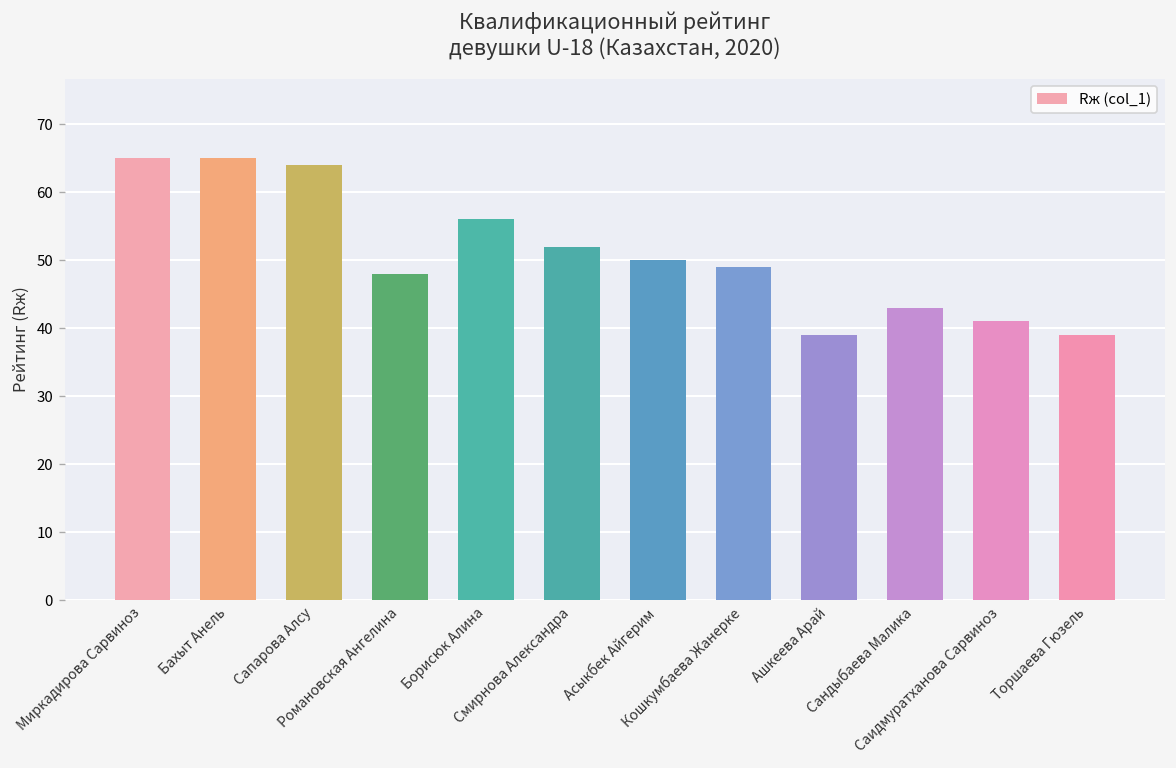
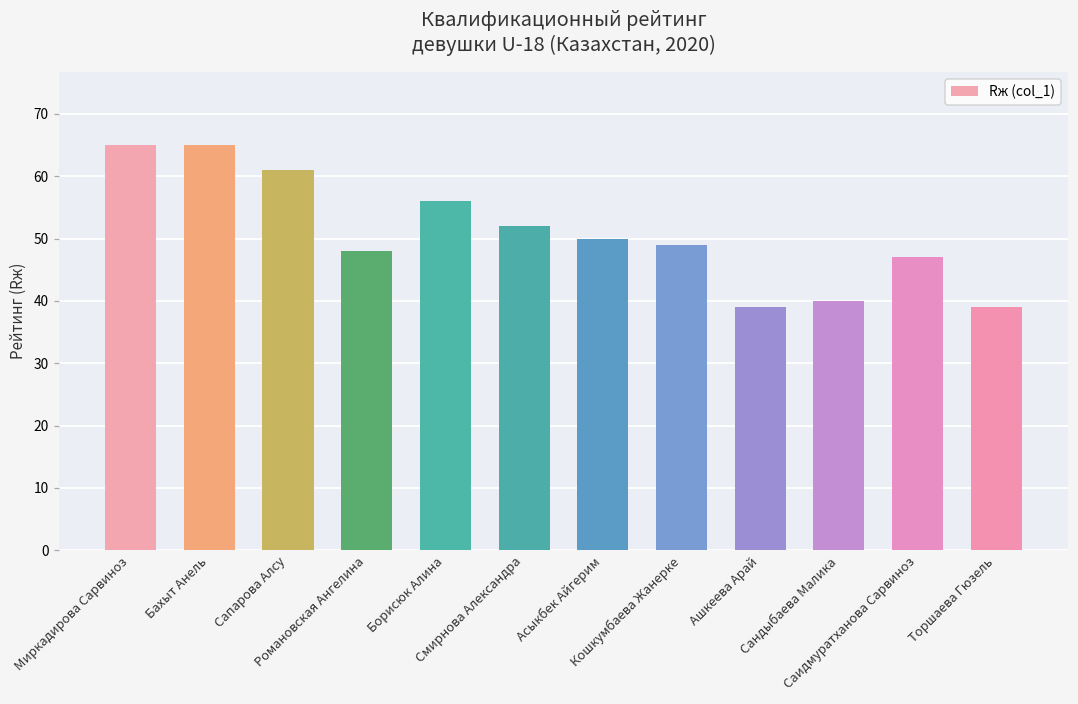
Сапарова Алсу: 64 -> 61
Сандыбаева Малика: 43 -> 40
Саидмуратханова Сарвиноз: 41 -> 47
